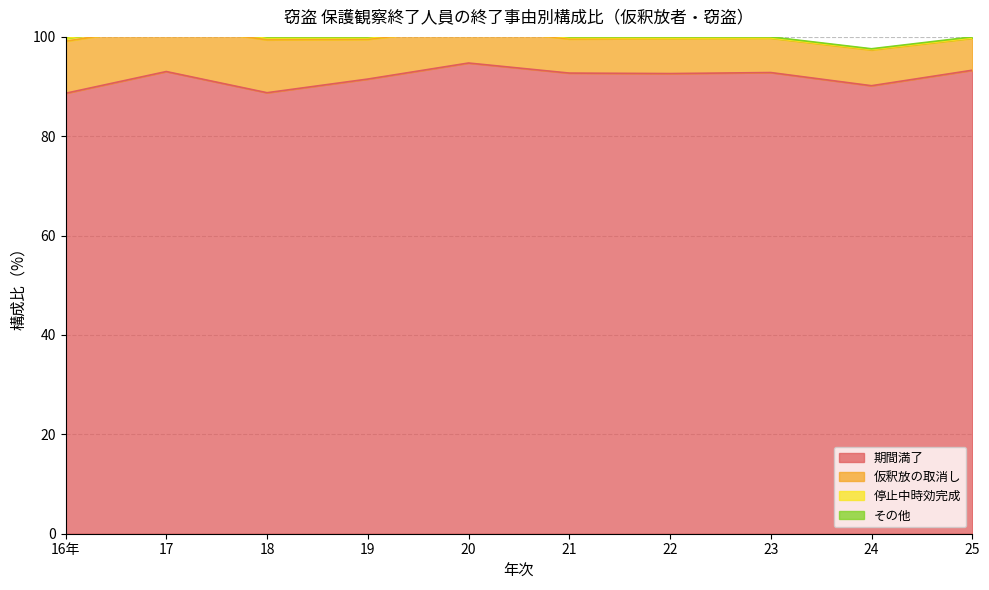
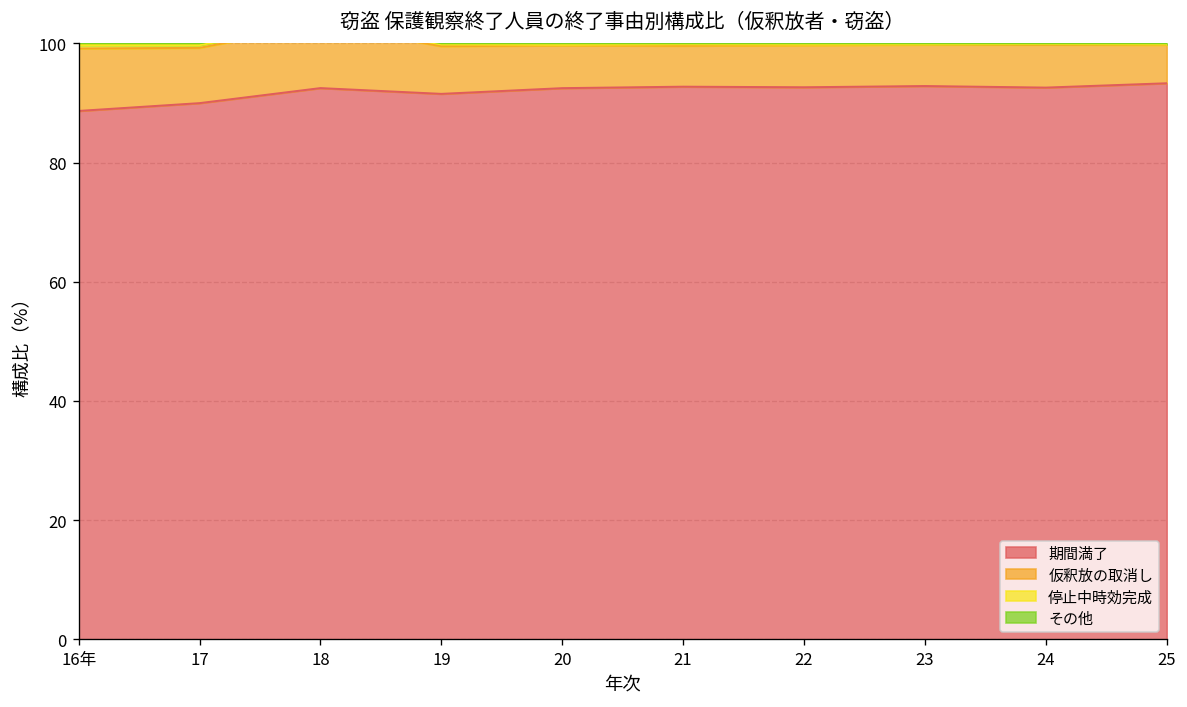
期間満了, 17: 93 -> 90
期間満了, 18: 89 -> 92
期間満了, 20: 95 -> 92
期間満了, 24: 90 -> 93
